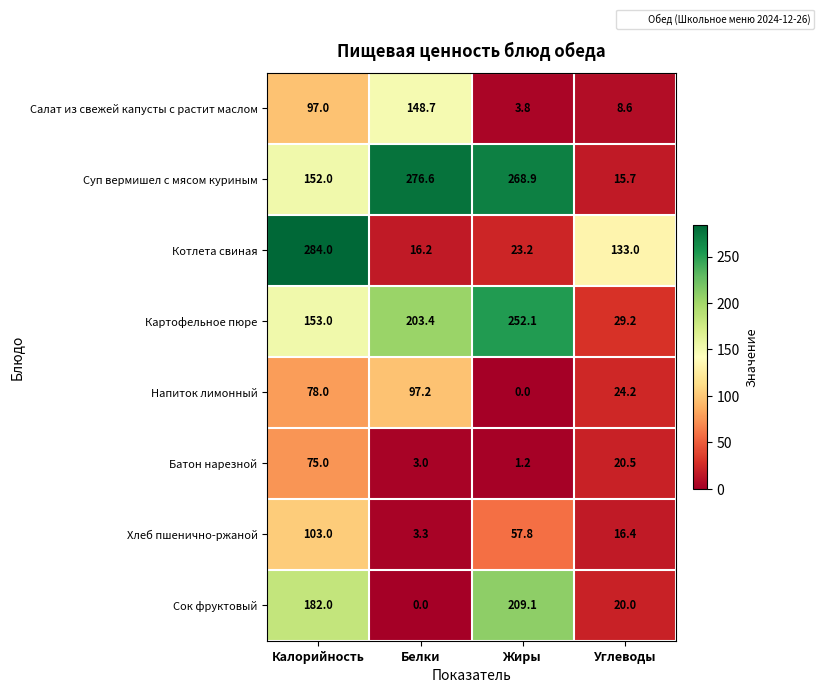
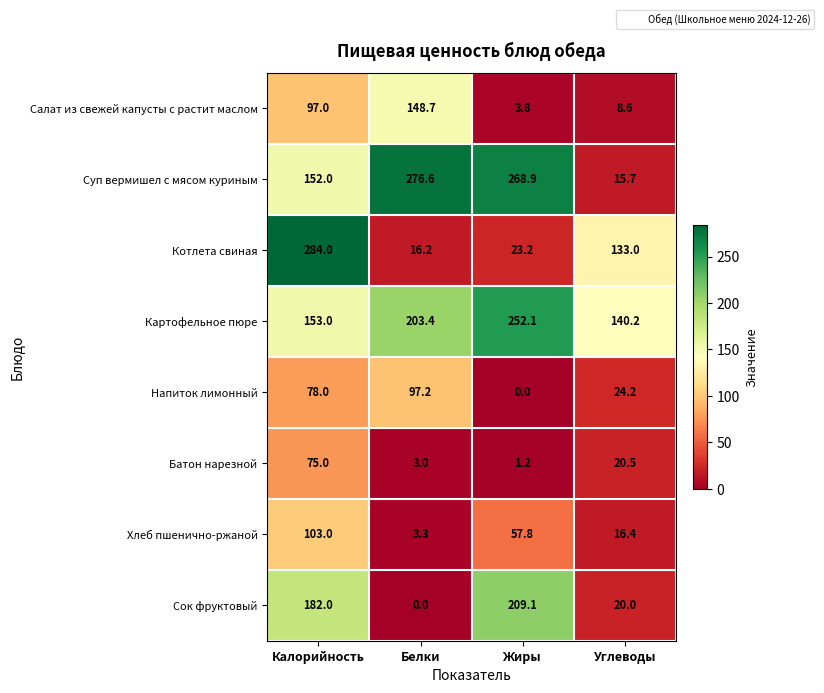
Картофельное пюре, Углеводы: 29.2 -> 140.2
